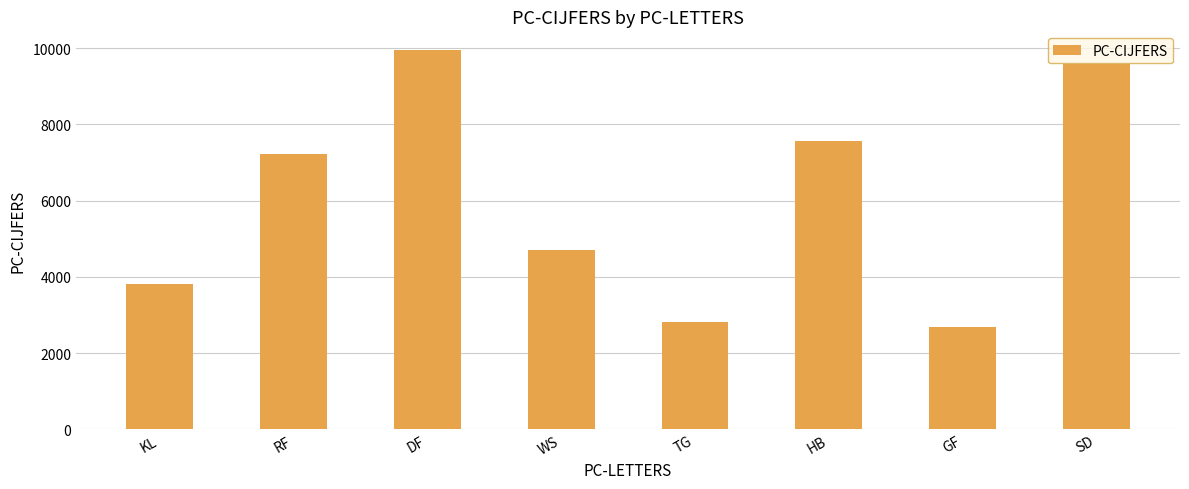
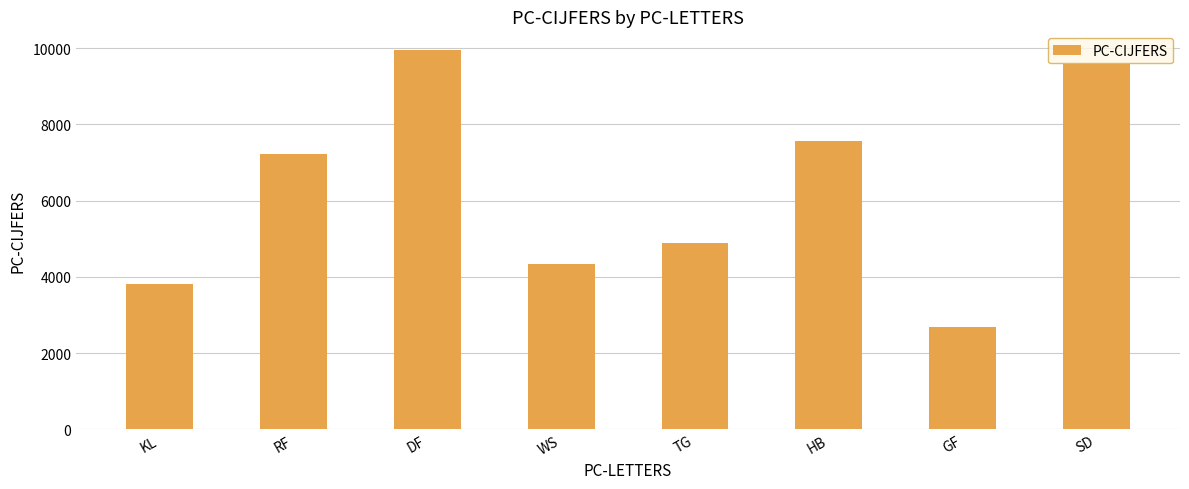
WS: 4700 -> 4300
TG: 2800 -> 4900
